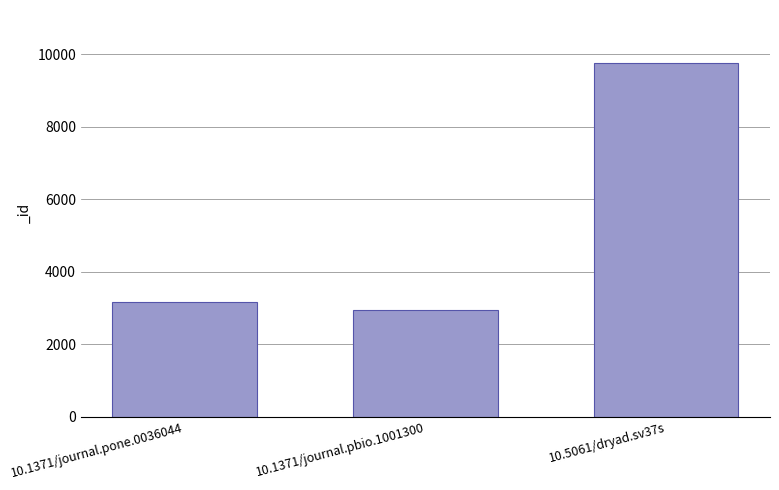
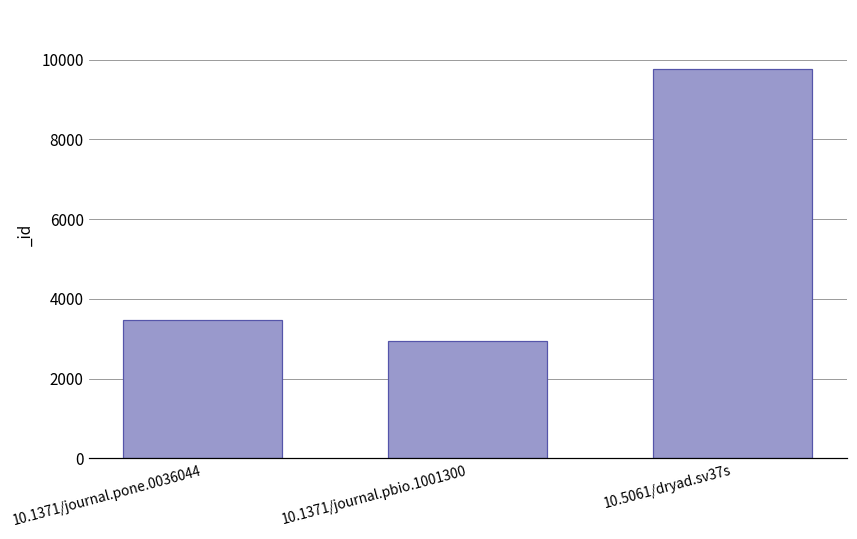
10.1371/journal.pone.0036044: 3200 -> 3500
